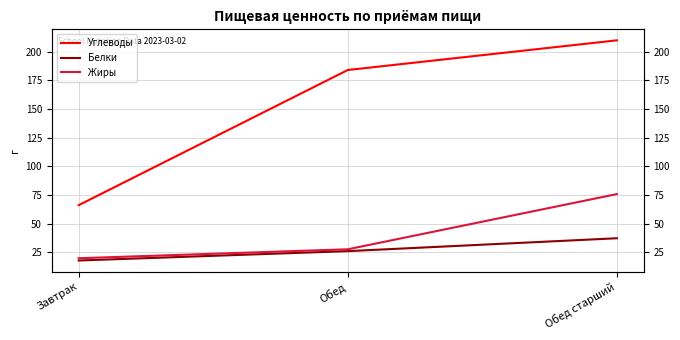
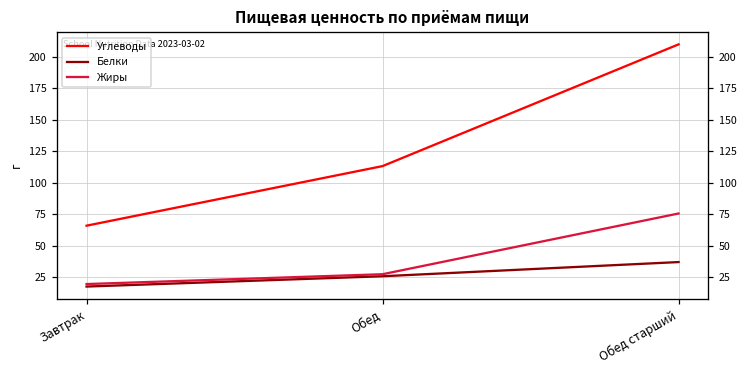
Углеводы, Обед: 184 -> 113
